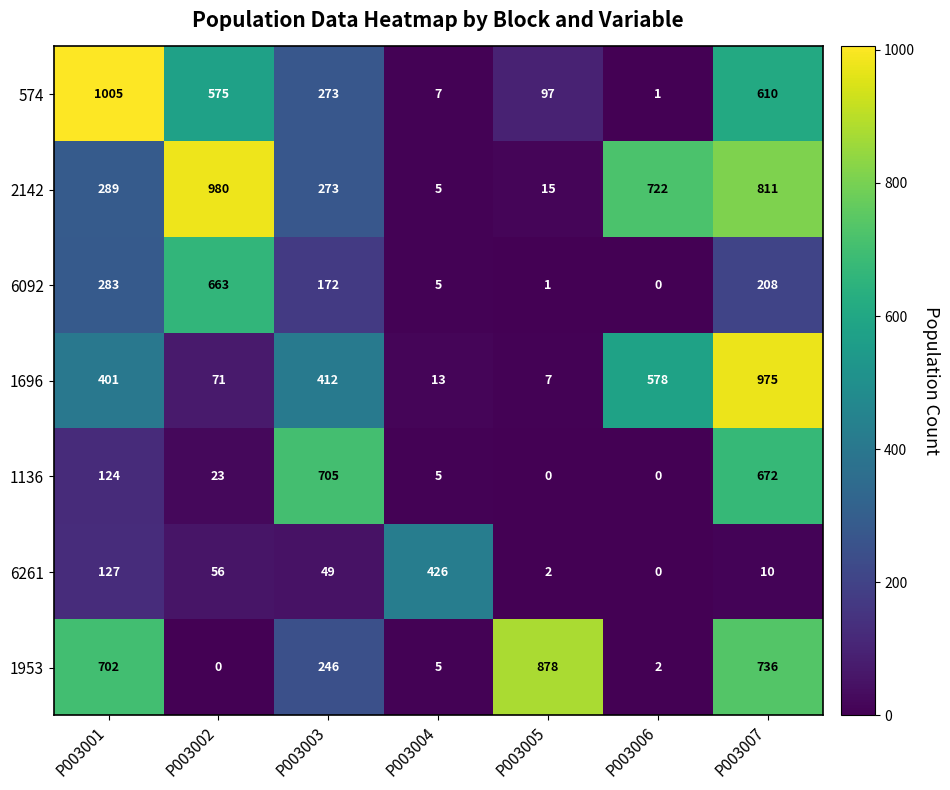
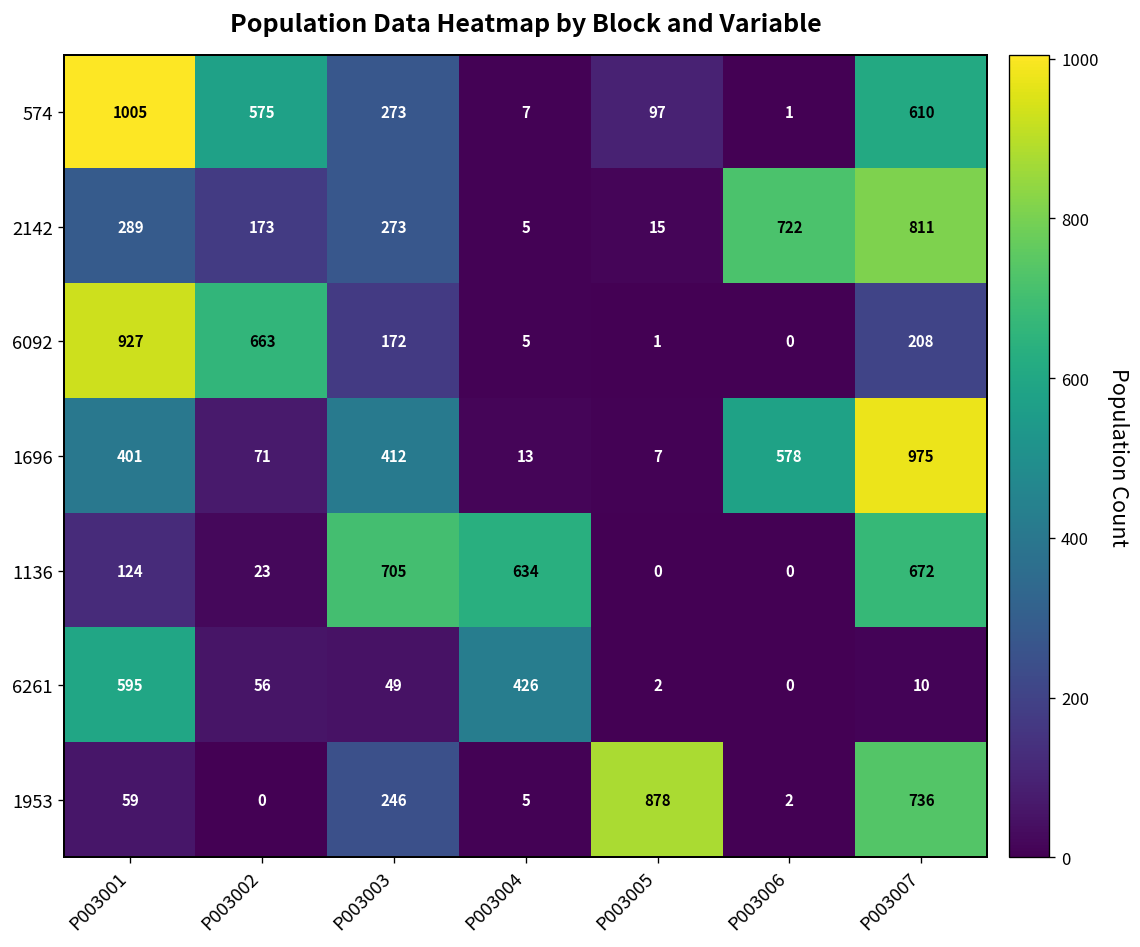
2142, P003002: 980 -> 173
6092, P003001: 283 -> 927
1136, P003004: 5 -> 634
6261, P003001: 127 -> 595
1953, P003001: 702 -> 59
